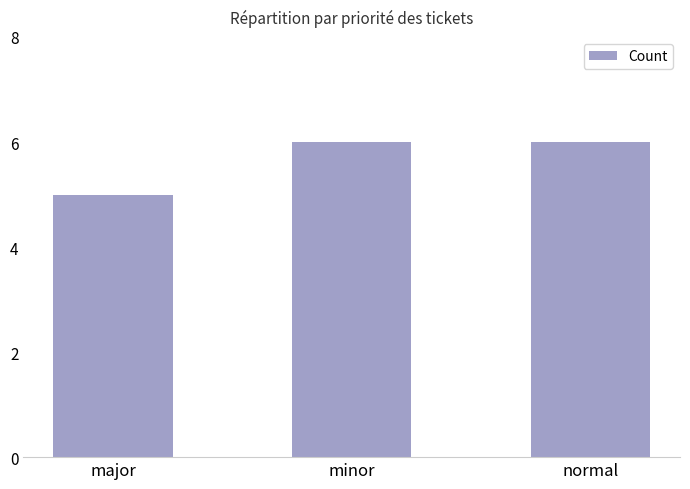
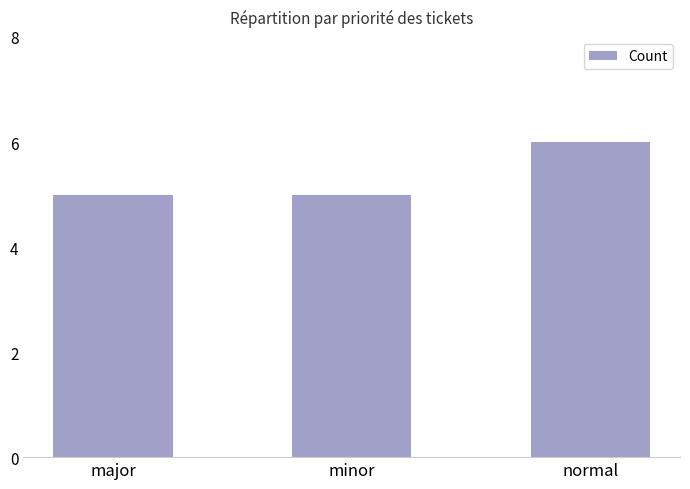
minor: 6 -> 5
